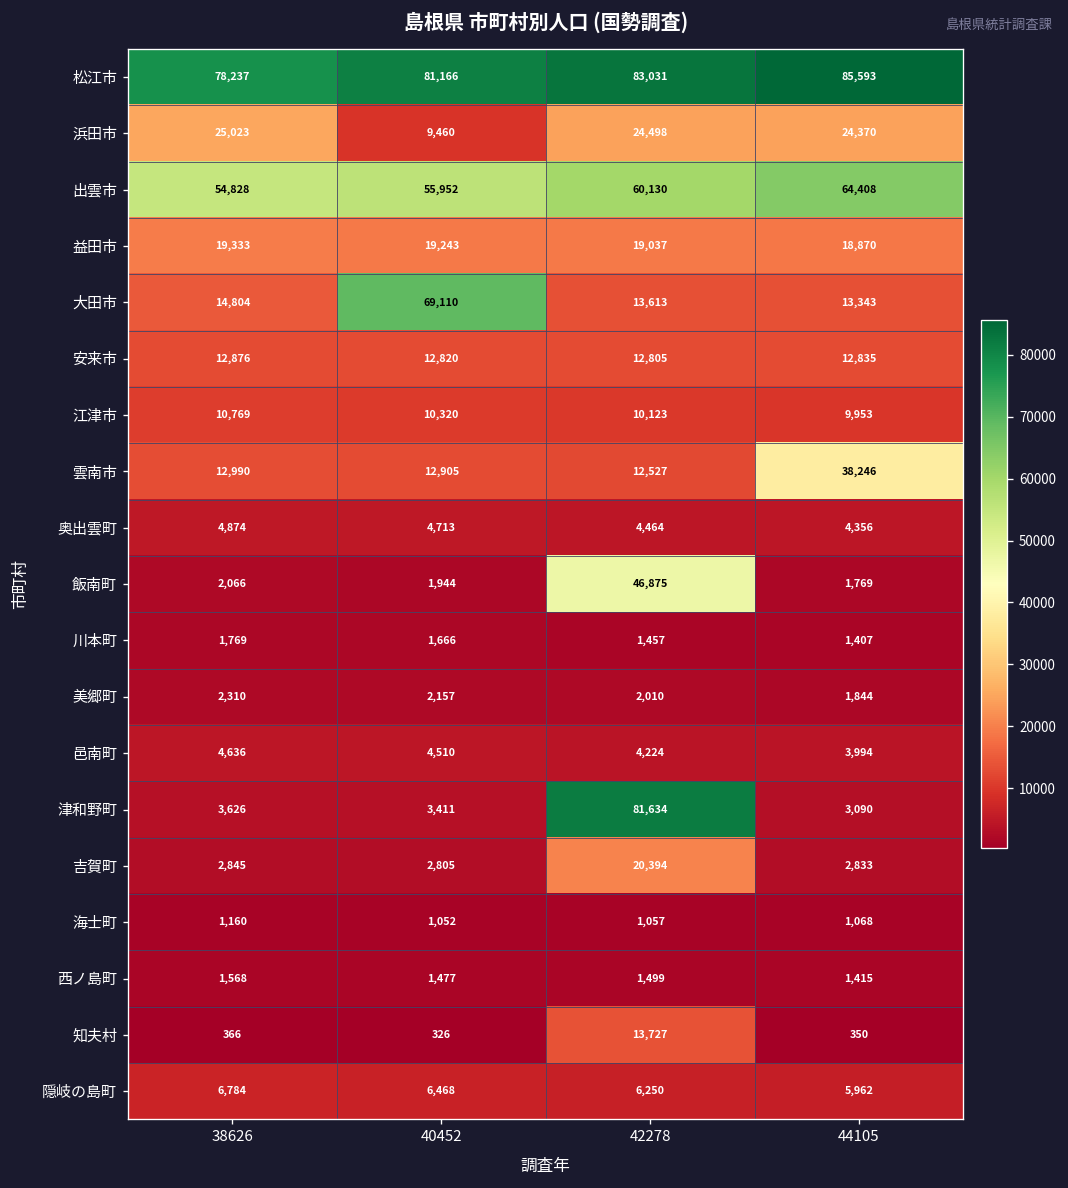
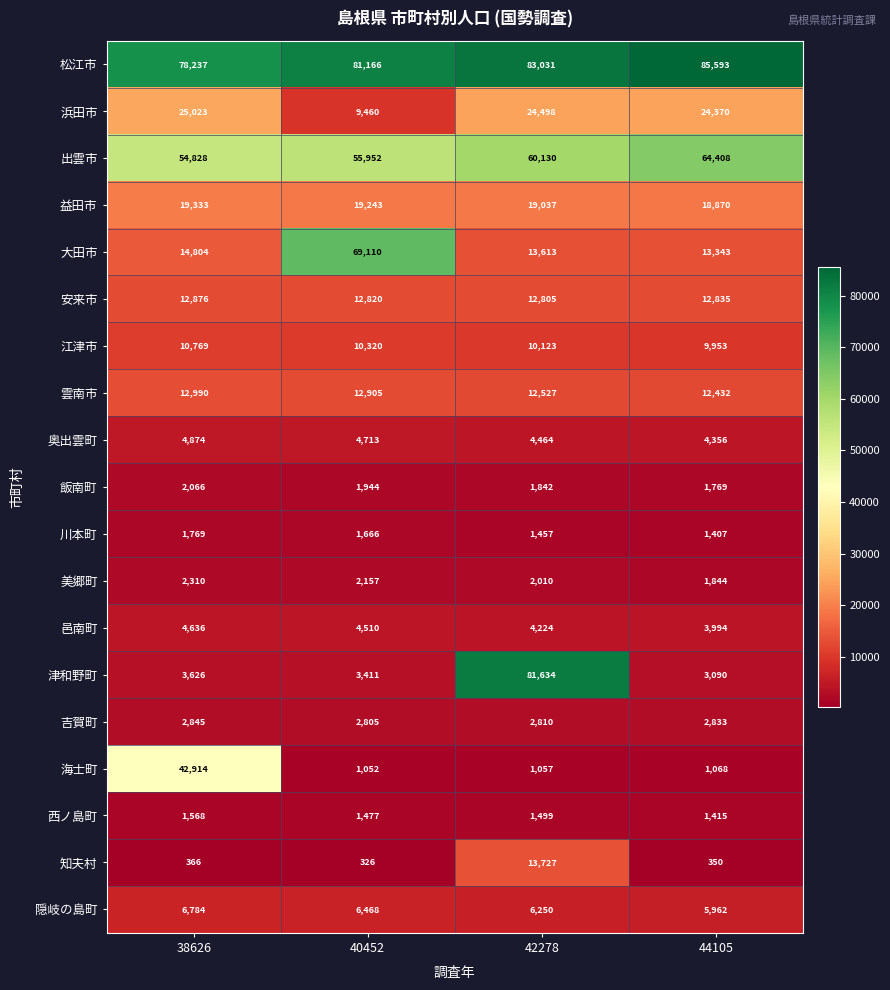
雲南市, 44105: 38,246 -> 12,432
飯南町, 42278: 46,875 -> 1,842
吉賀町, 42278: 20,394 -> 2,810
海士町, 38626: 1,160 -> 42,914
